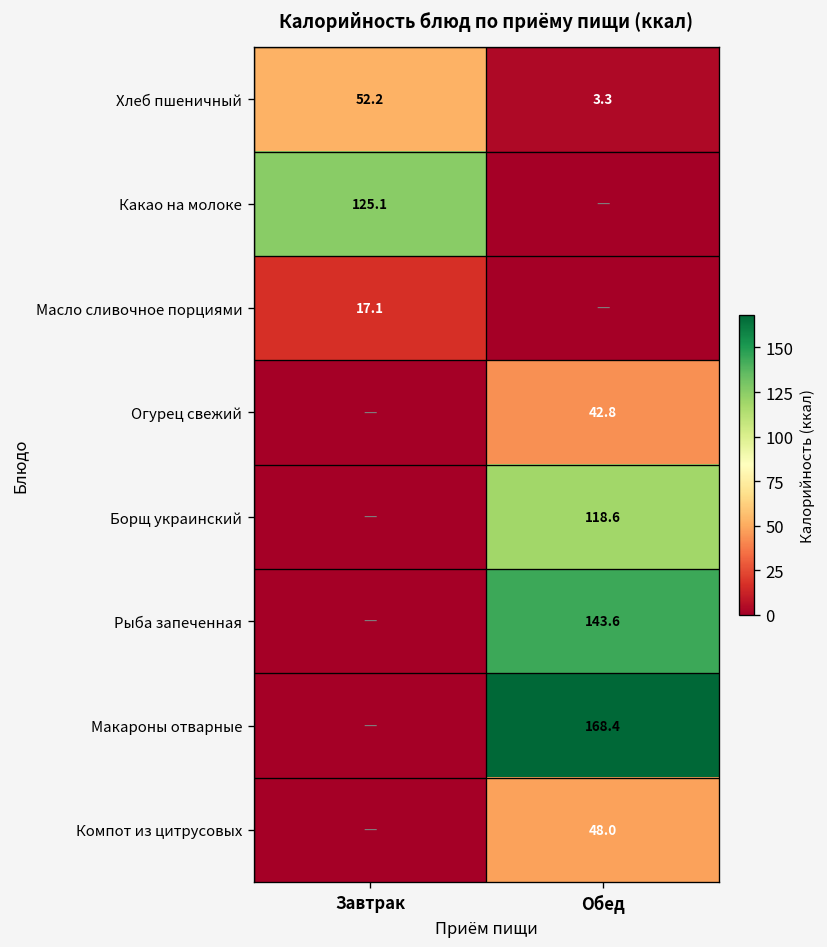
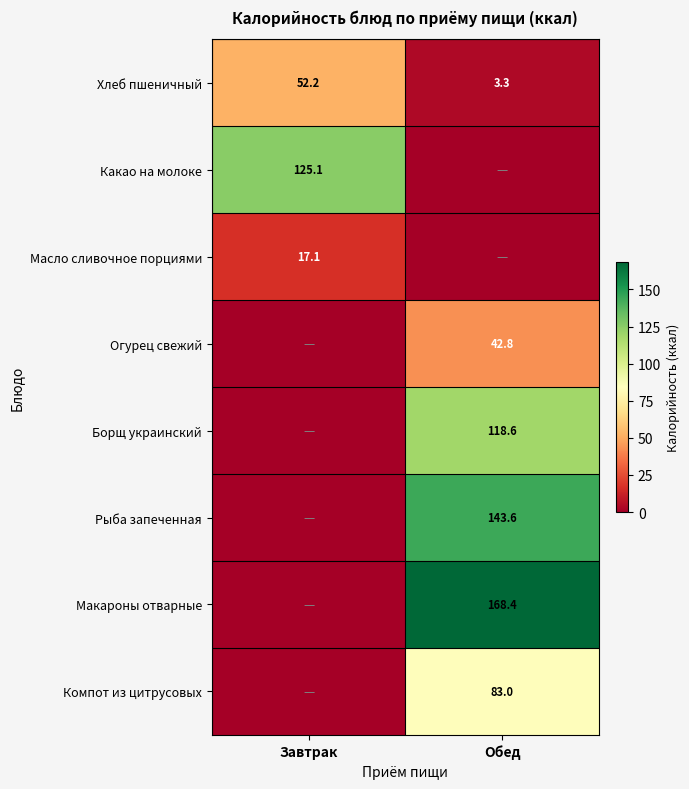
Компот из цитрусовых, Обед: 48.0 -> 83.0
